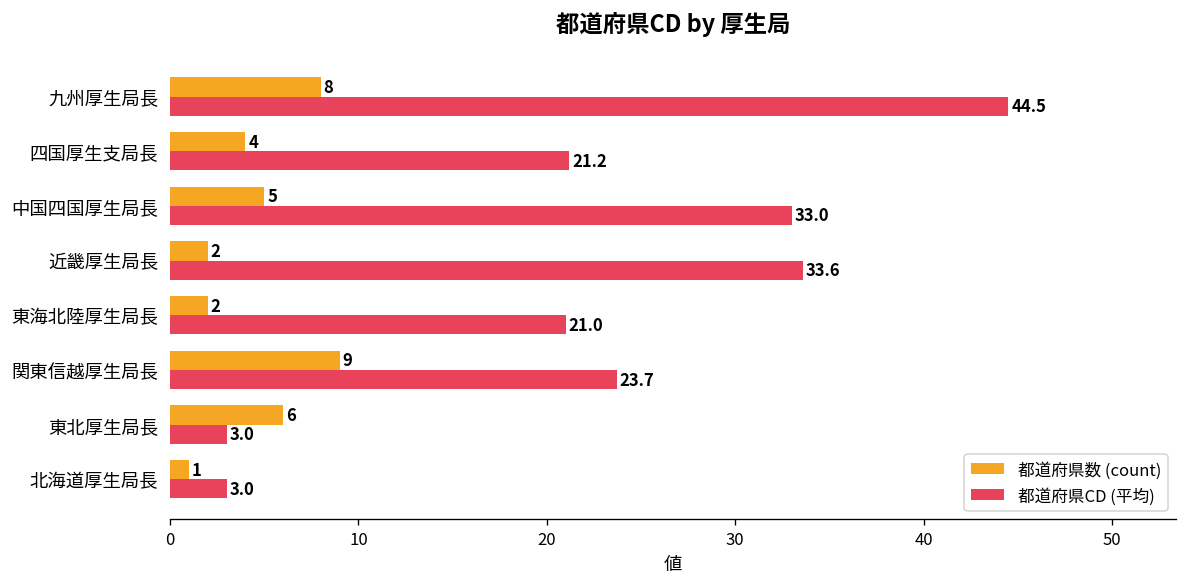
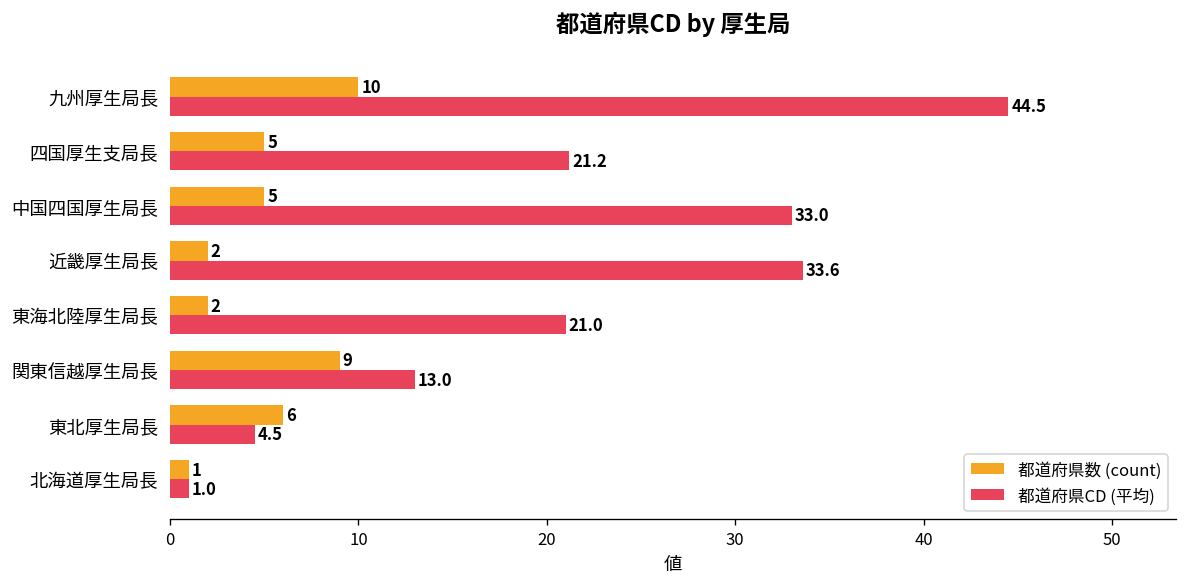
都道府県数 (count), 九州厚生局長: 8 -> 10
都道府県数 (count), 四国厚生支局長: 4 -> 5
都道府県CD (平均), 関東信越厚生局長: 23.7 -> 13.0
都道府県CD (平均), 東北厚生局長: 3.0 -> 4.5
都道府県CD (平均), 北海道厚生局長: 3.0 -> 1.0
